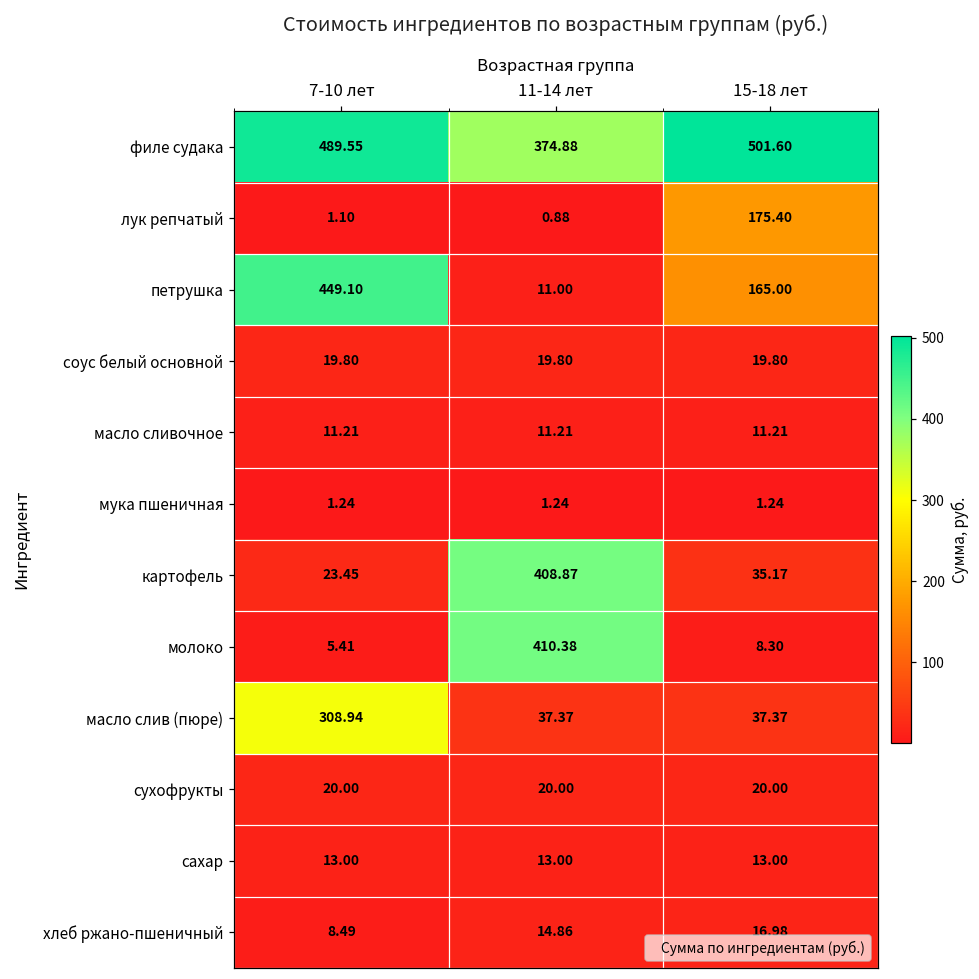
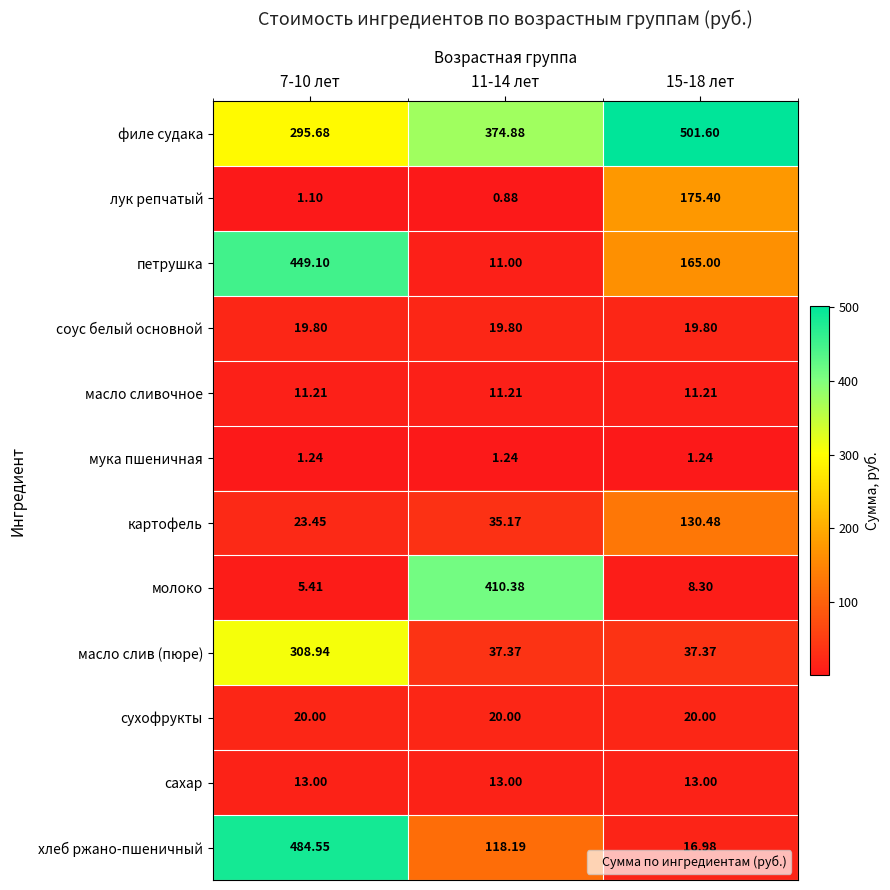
филе судака, 7-10 лет: 489.55 -> 295.68
картофель, 11-14 лет: 408.87 -> 35.17
картофель, 15-18 лет: 35.17 -> 130.48
хлеб ржано-пшеничный, 7-10 лет: 8.49 -> 484.55
хлеб ржано-пшеничный, 11-14 лет: 14.86 -> 118.19
